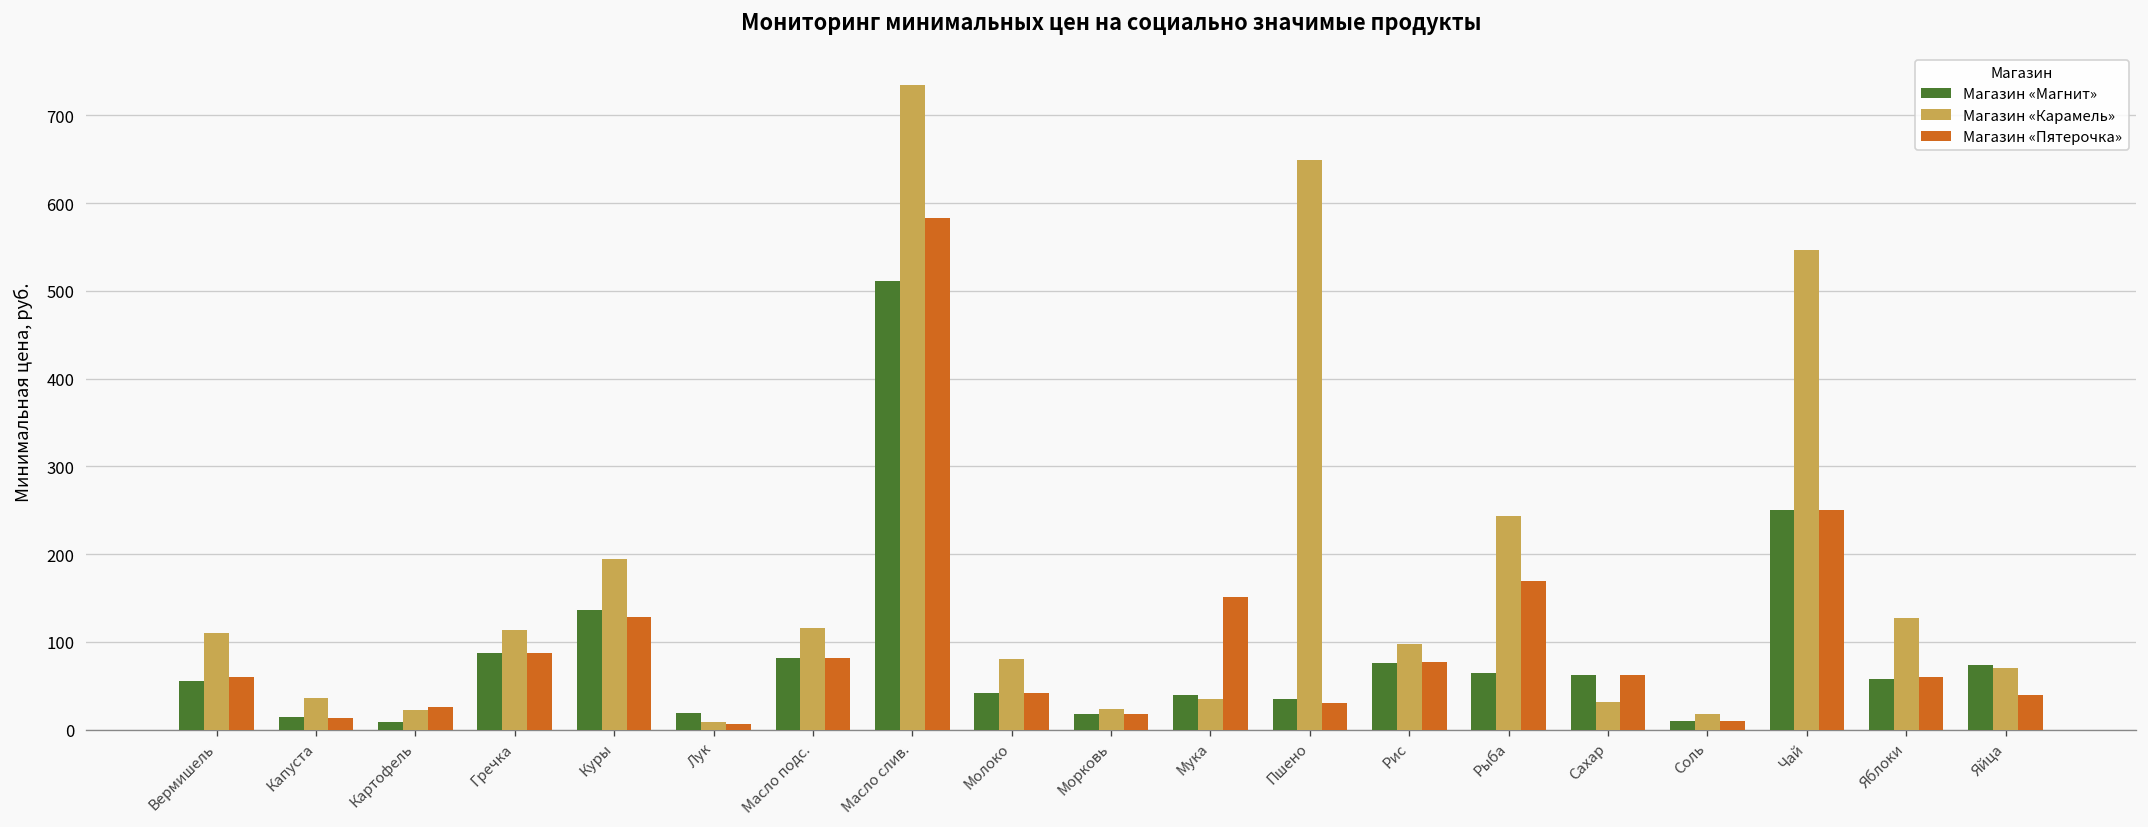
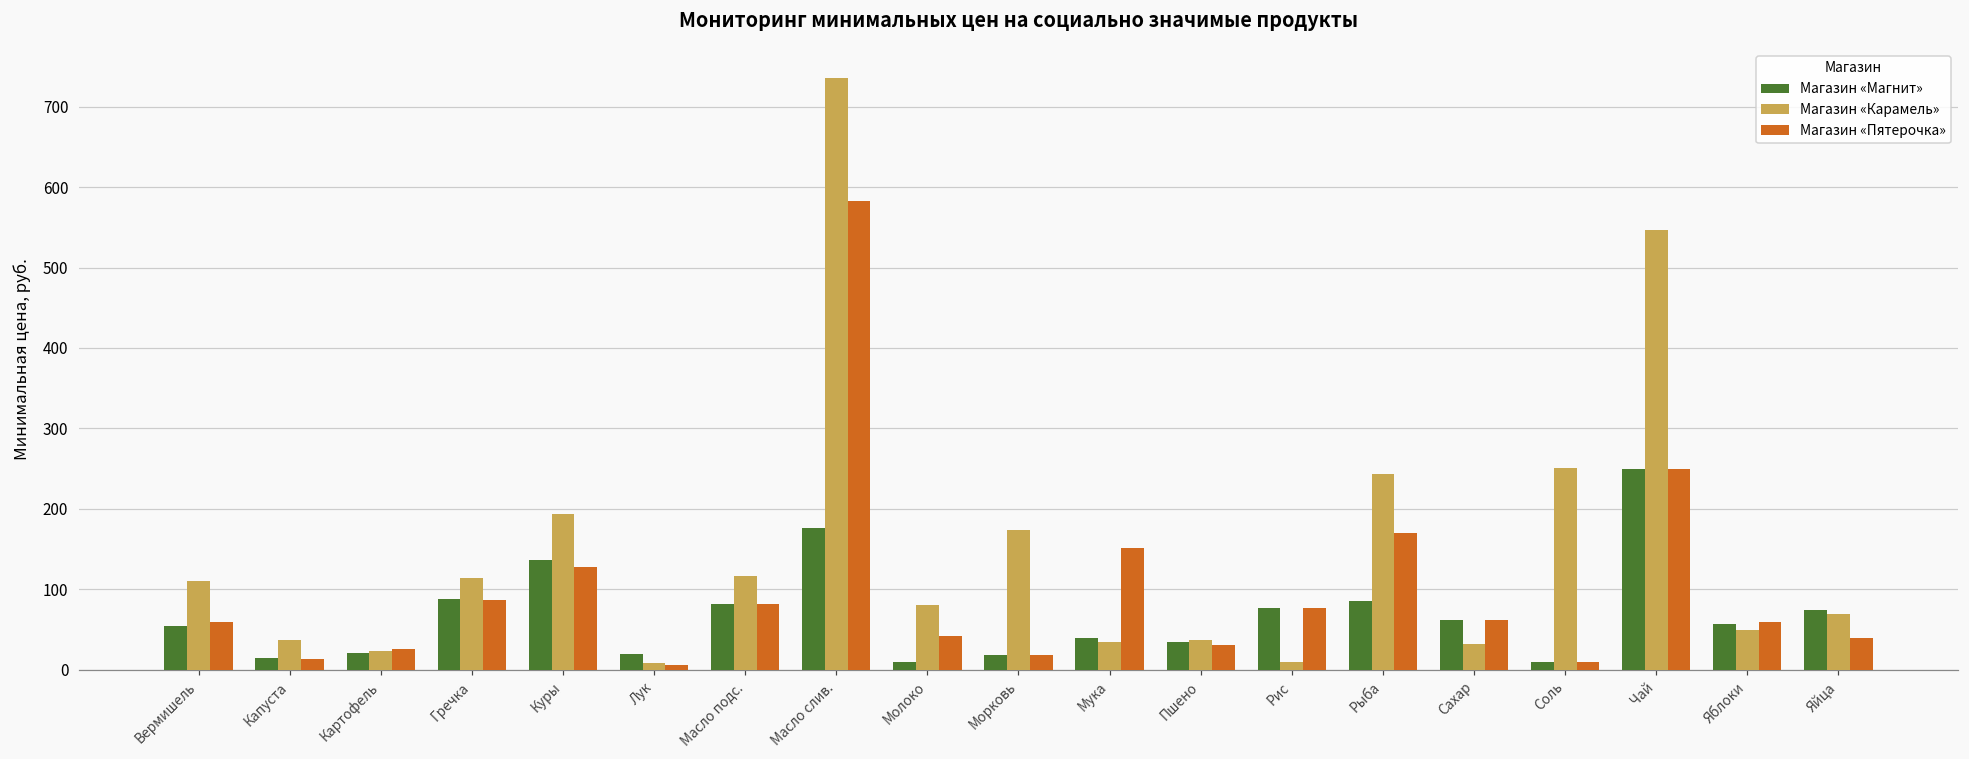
Магазин «Магнит», Картофель: 10 -> 20
Магазин «Магнит», Масло слив.: 510 -> 180
Магазин «Магнит», Молоко: 40 -> 10
Магазин «Карамель», Морковь: 20 -> 170
Магазин «Карамель», Пшено: 650 -> 40
Магазин «Карамель», Рис: 100 -> 10
Магазин «Магнит», Рыба: 60 -> 90
Магазин «Карамель», Соль: 20 -> 250
Магазин «Карамель», Яблоки: 130 -> 50
